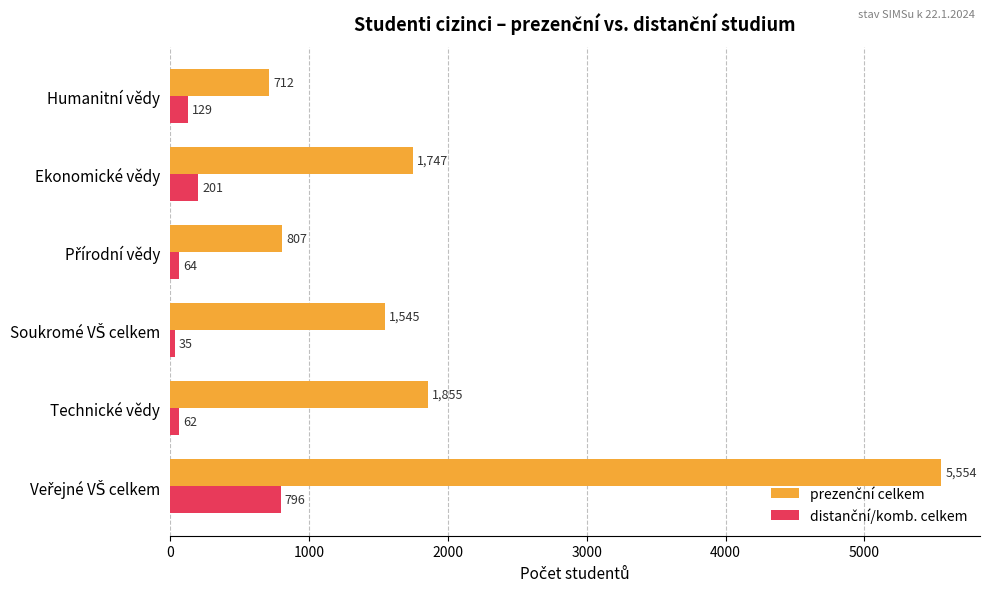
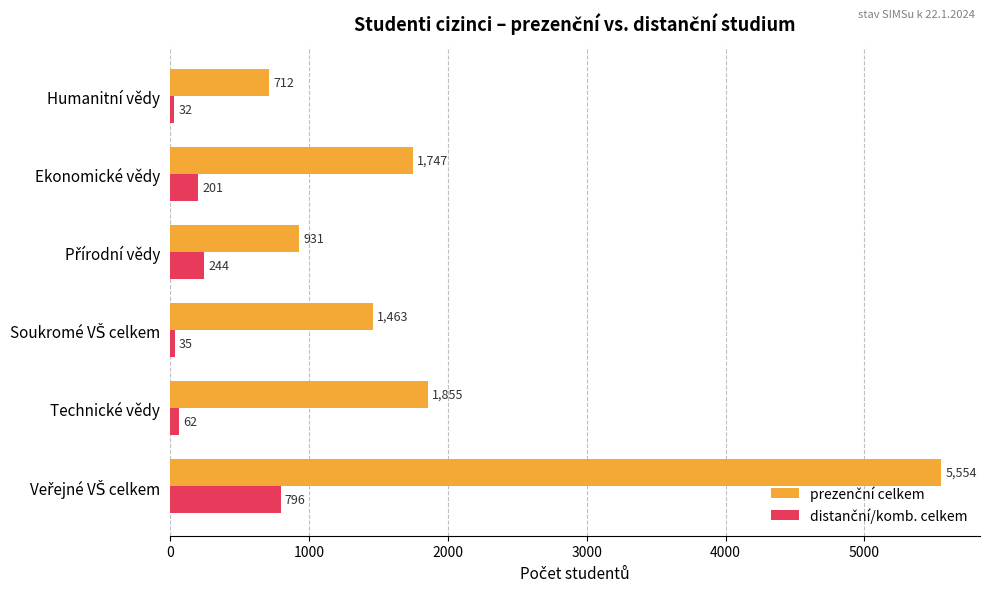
distanční/komb. celkem, Humanitní vědy: 129 -> 32
prezenční celkem, Přírodní vědy: 807 -> 931
distanční/komb. celkem, Přírodní vědy: 64 -> 244
prezenční celkem, Soukromé VŠ celkem: 1,545 -> 1,463
